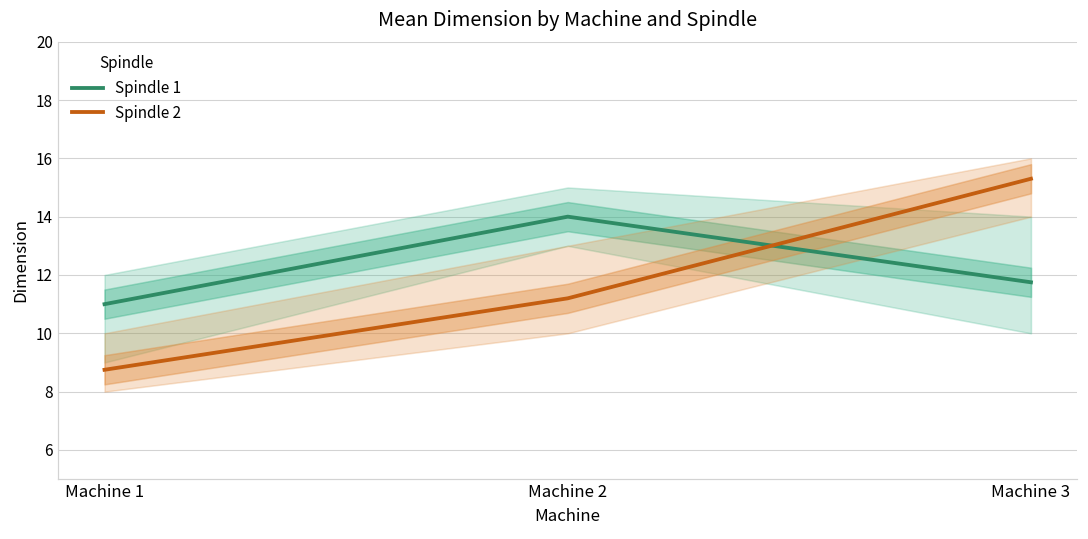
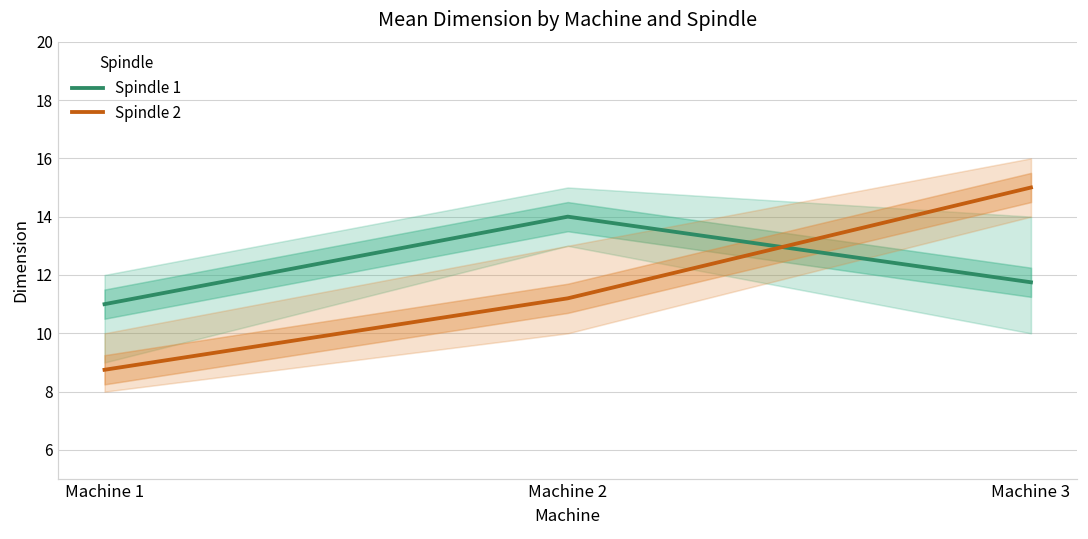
Spindle 2, Machine 3: 15.3 -> 15.0
